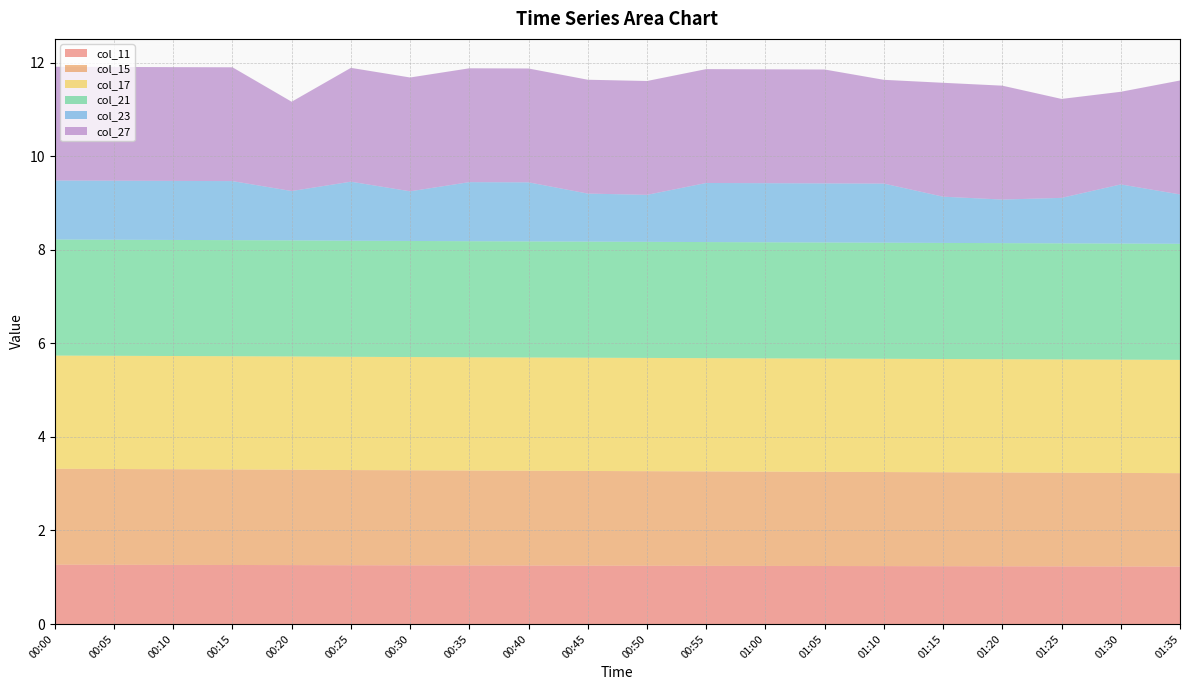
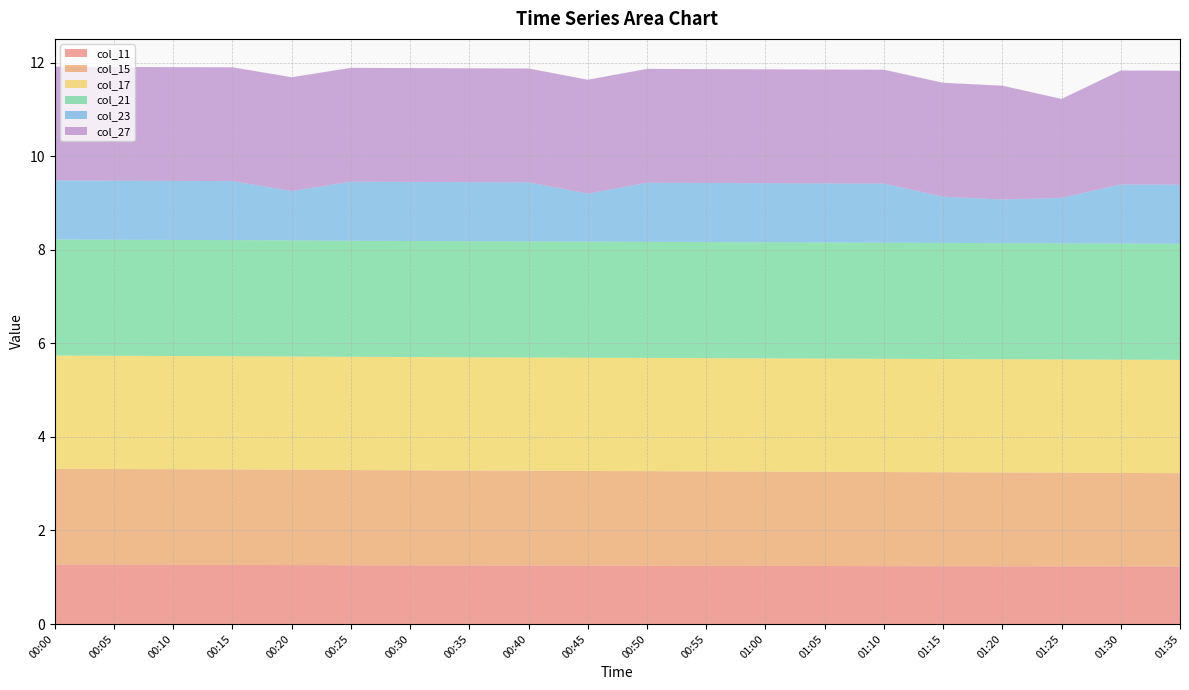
col_27, 00:20: 1.9 -> 2.4
col_23, 00:30: 1.1 -> 1.3
col_23, 00:50: 1.0 -> 1.3
col_27, 01:10: 2.2 -> 2.4
col_27, 01:30: 2.0 -> 2.4
col_23, 01:35: 1.1 -> 1.3
